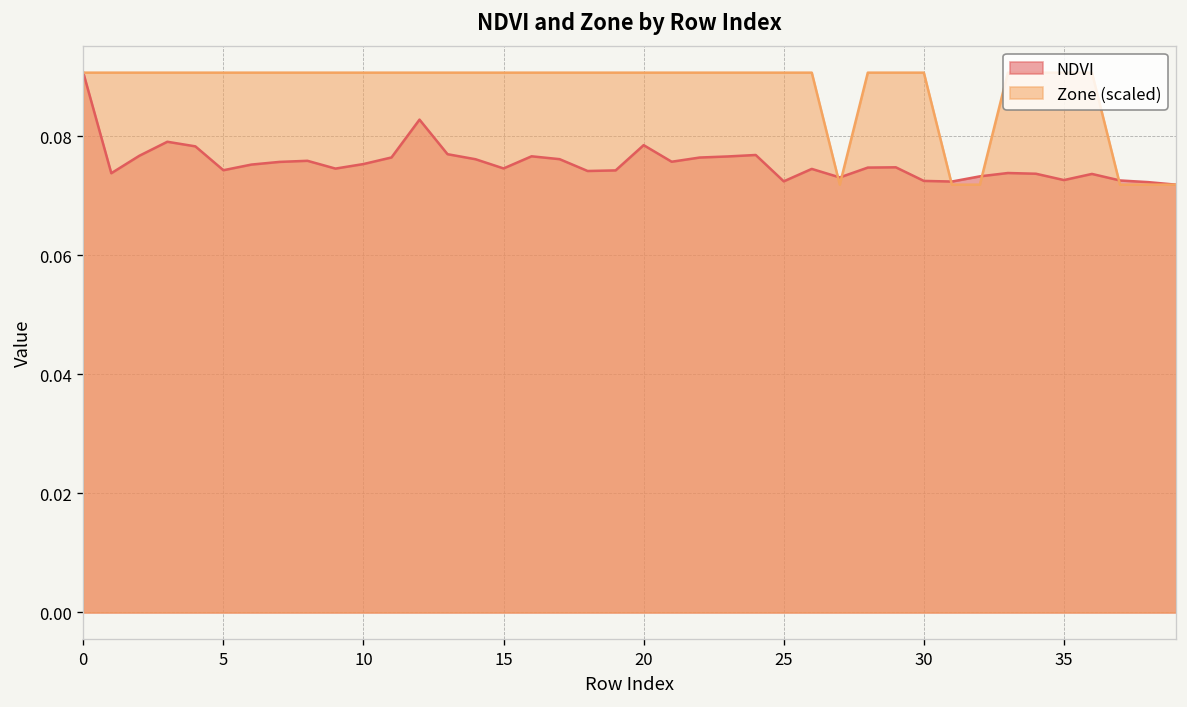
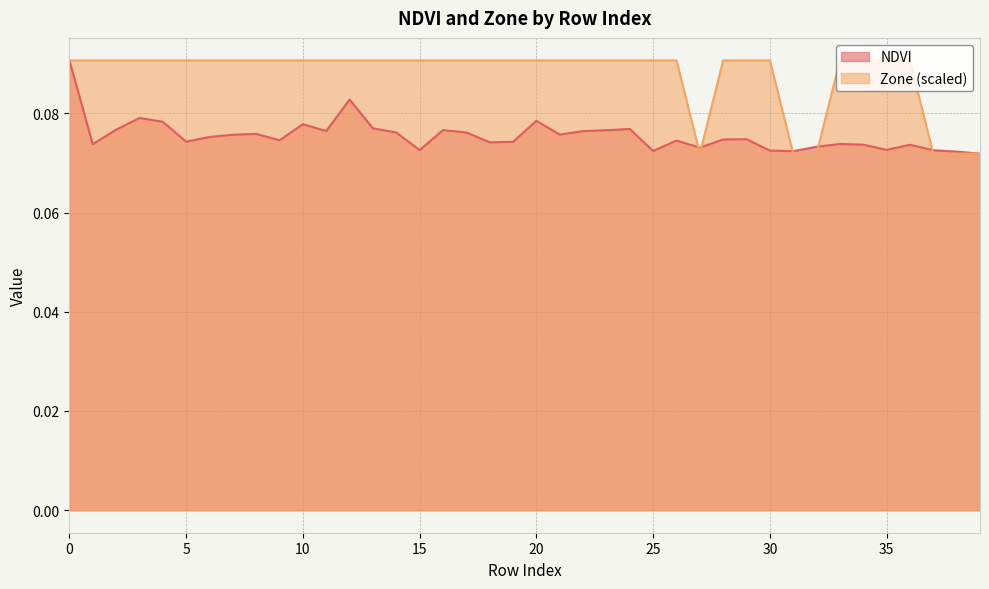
NDVI, 10: 0.075 -> 0.078
NDVI, 15: 0.075 -> 0.073
